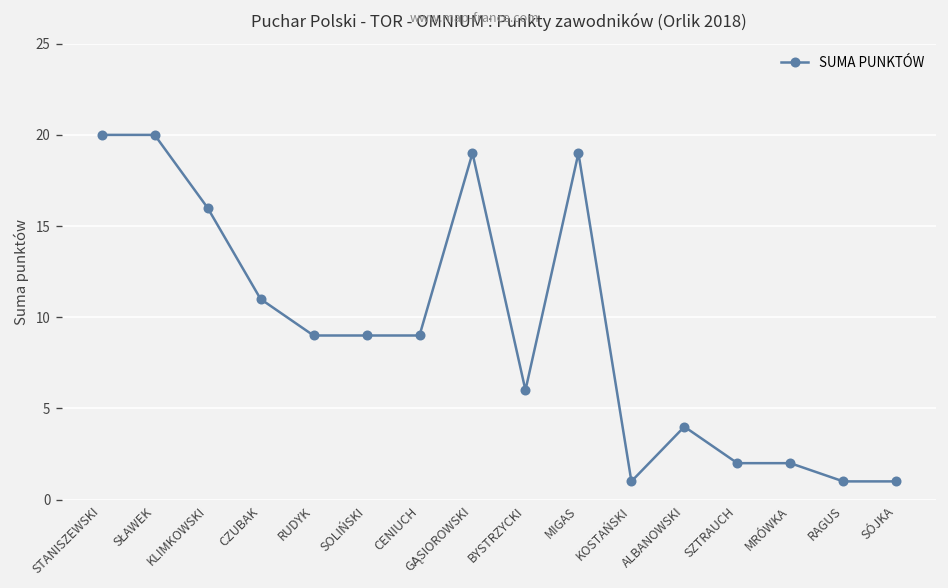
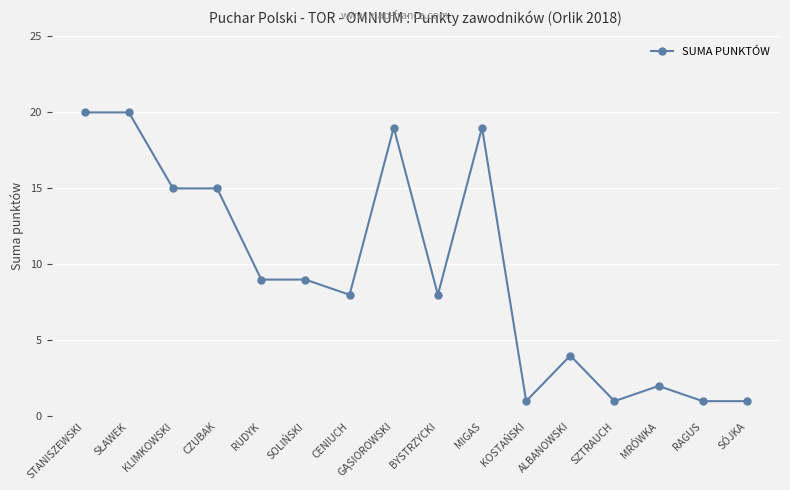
KLIMKOWSKI: 16 -> 15
CZUBAK: 11 -> 15
CENIUCH: 9 -> 8
BYSTRZYCKI: 6 -> 8
SZTRAUCH: 2 -> 1
